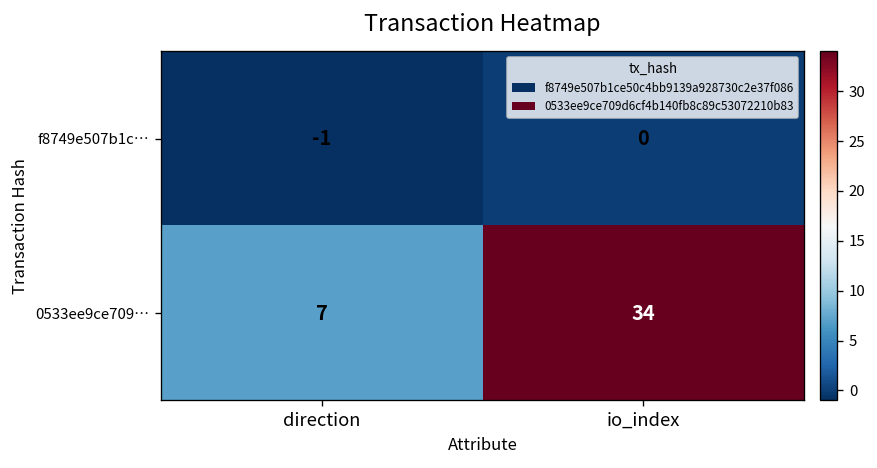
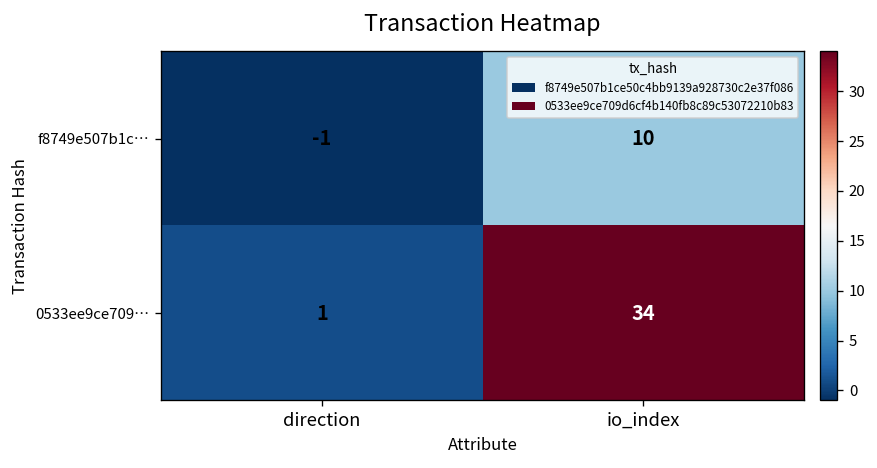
f8749e507b1c…, io_index: 0 -> 10
0533ee9ce709…, direction: 7 -> 1
